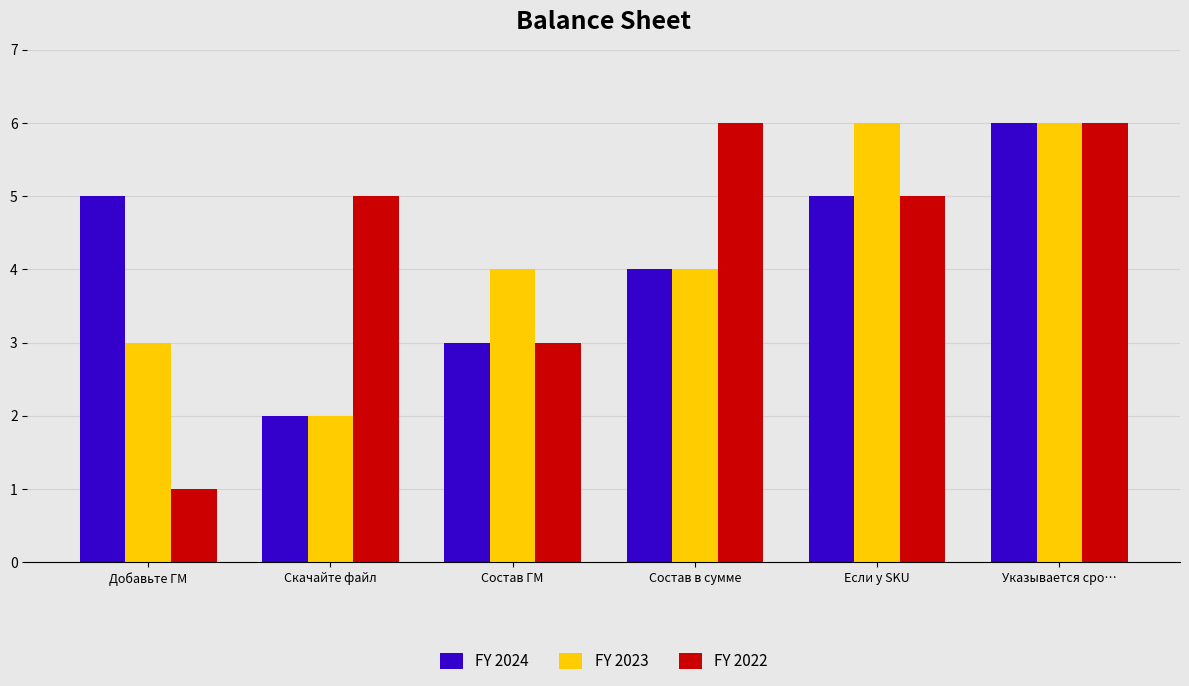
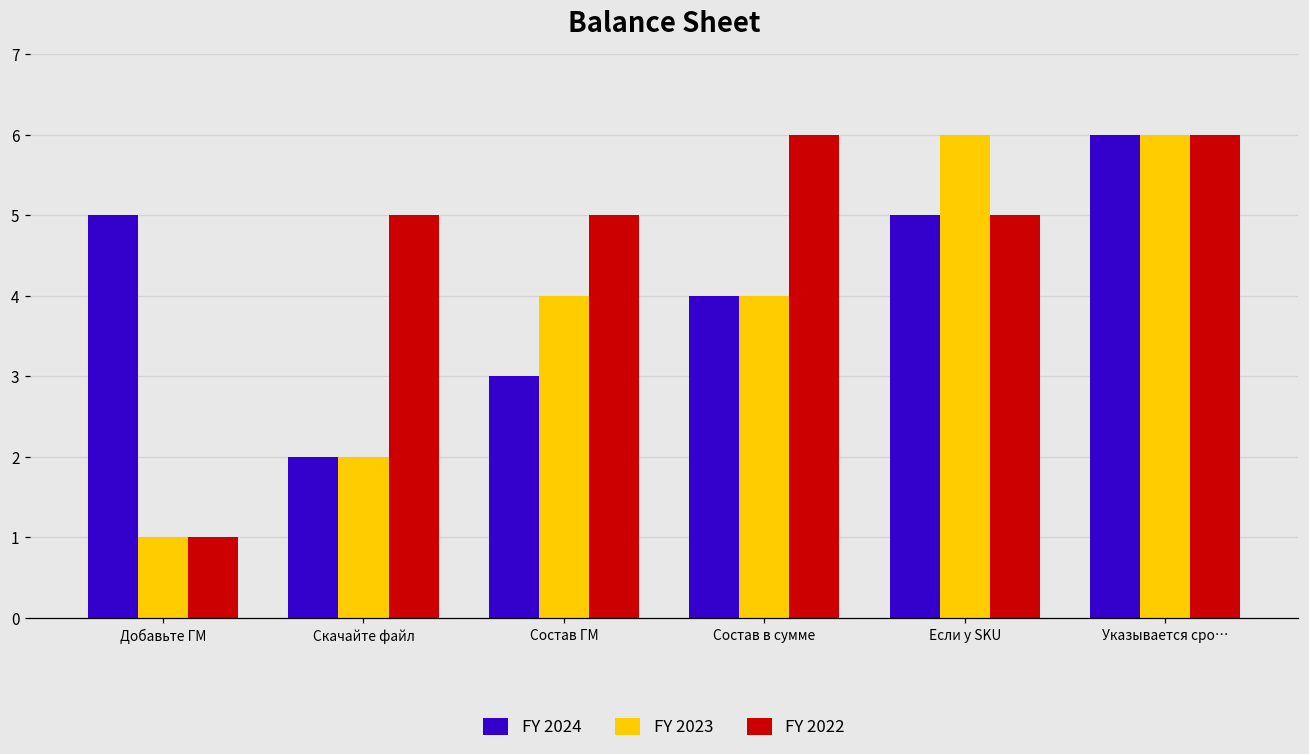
FY 2023, Добавьте ГМ: 3 -> 1
FY 2022, Состав ГМ: 3 -> 5
